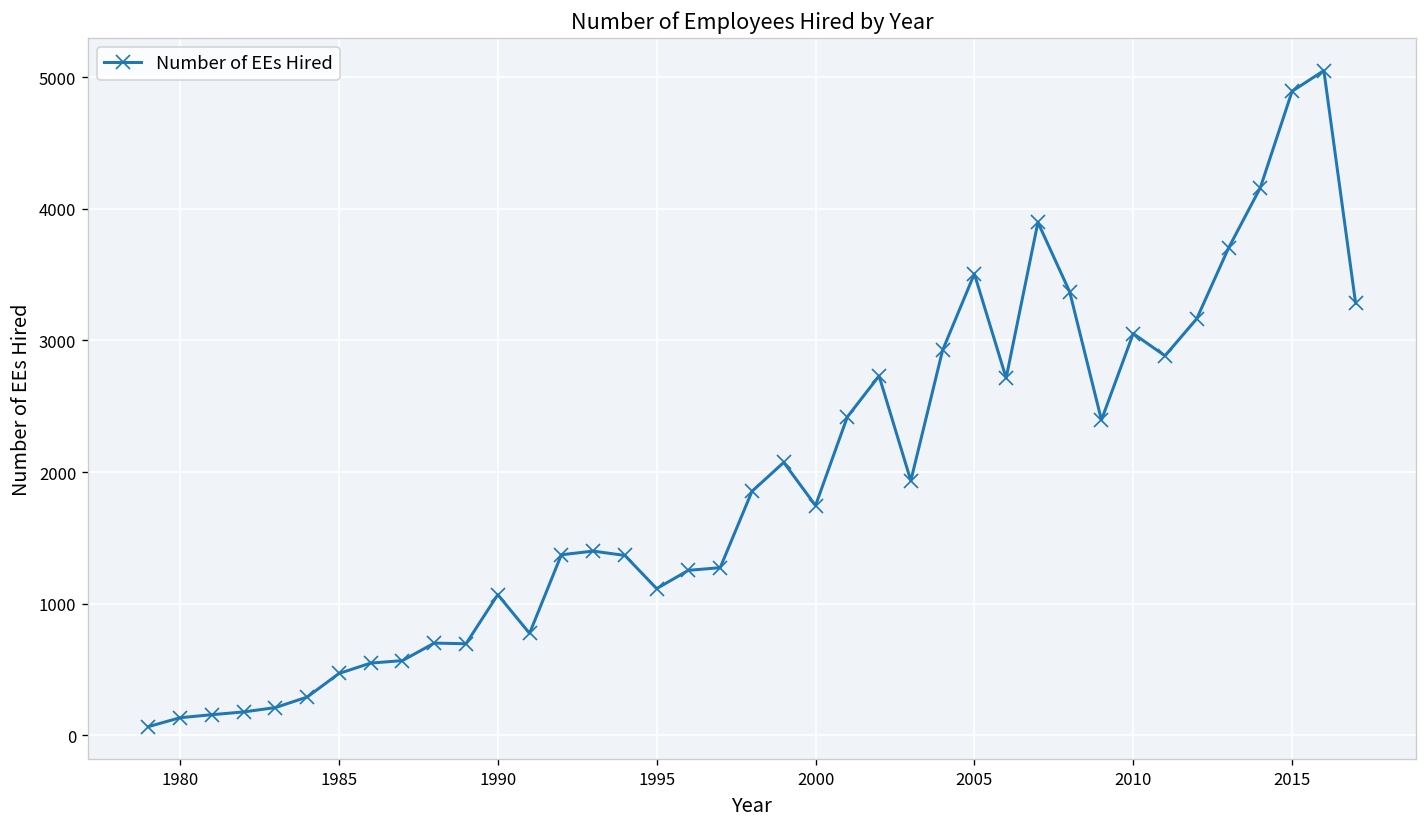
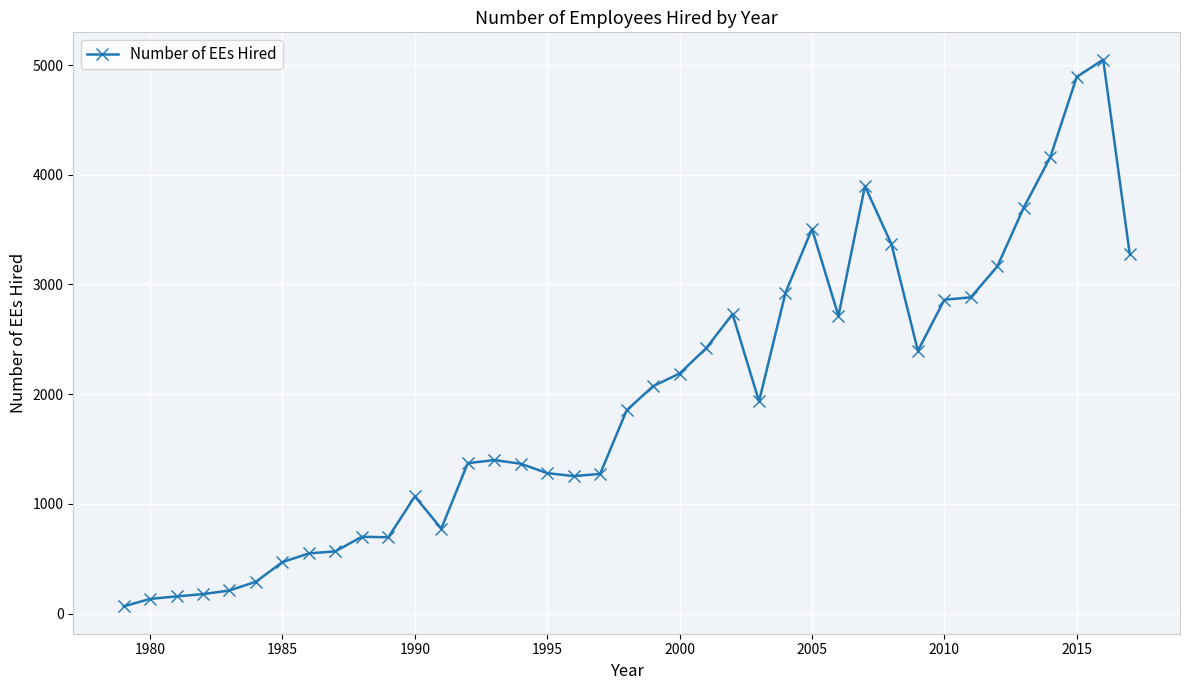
1995: 1110 -> 1280
2000: 1750 -> 2190
2010: 3050 -> 2860
